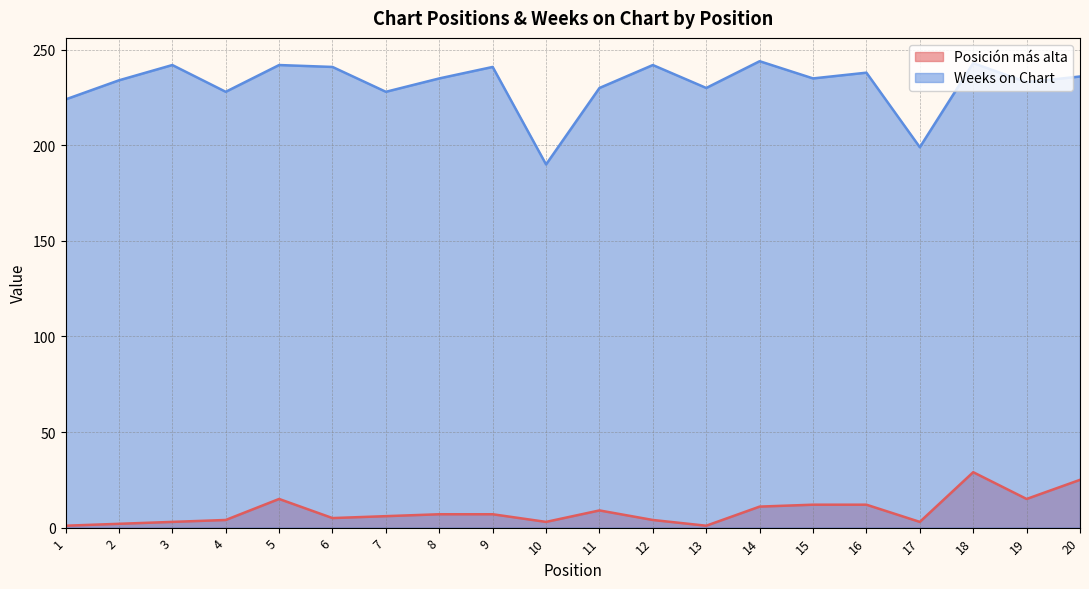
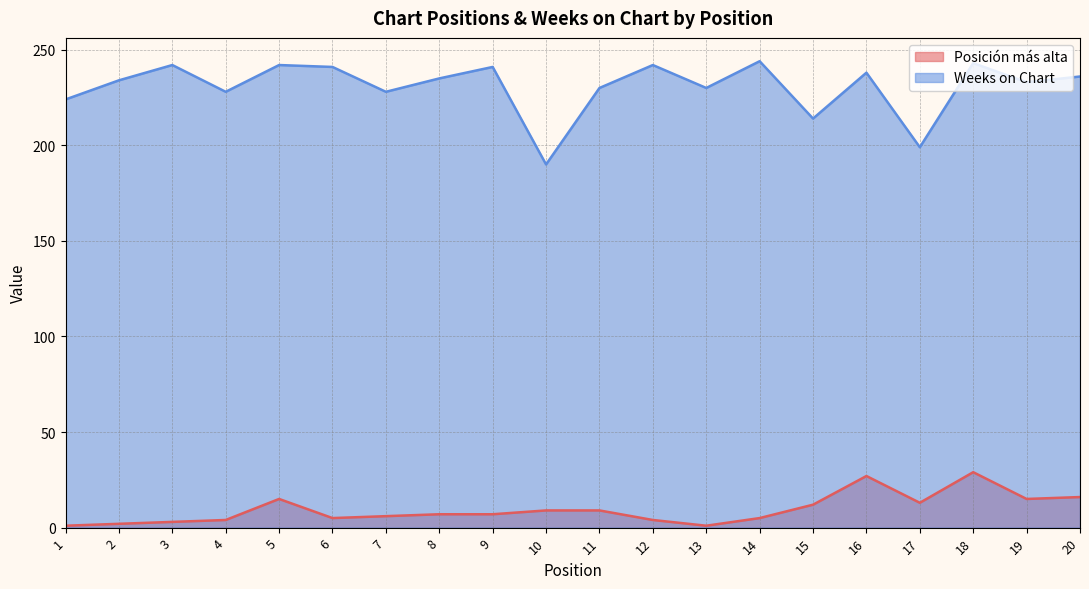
Posición más alta, 10: 3 -> 9
Posición más alta, 14: 11 -> 5
Weeks on Chart, 15: 235 -> 214
Posición más alta, 16: 12 -> 27
Posición más alta, 17: 3 -> 13
Posición más alta, 20: 25 -> 16
